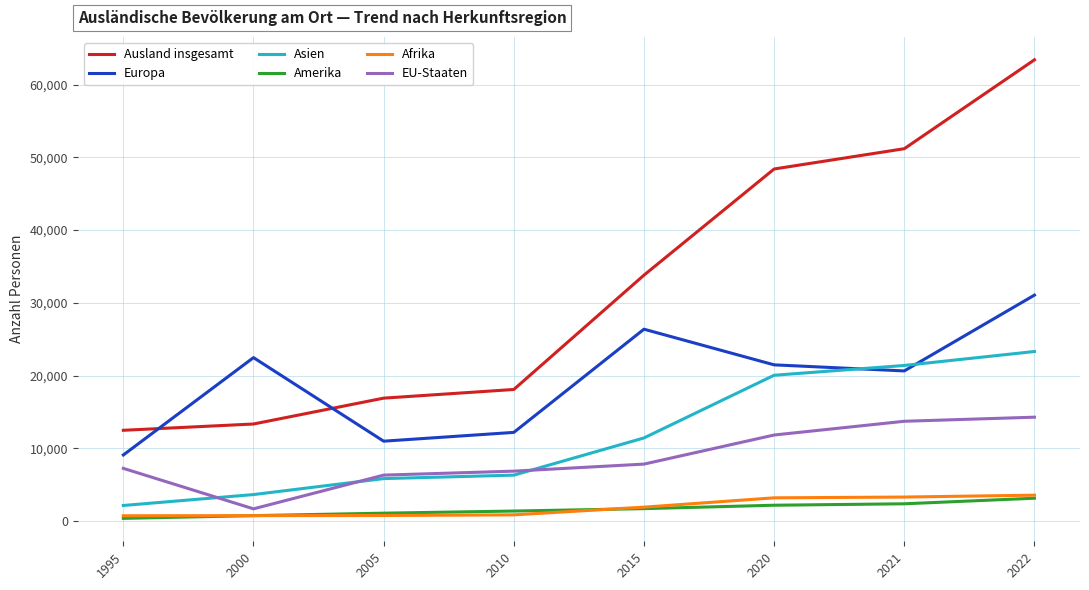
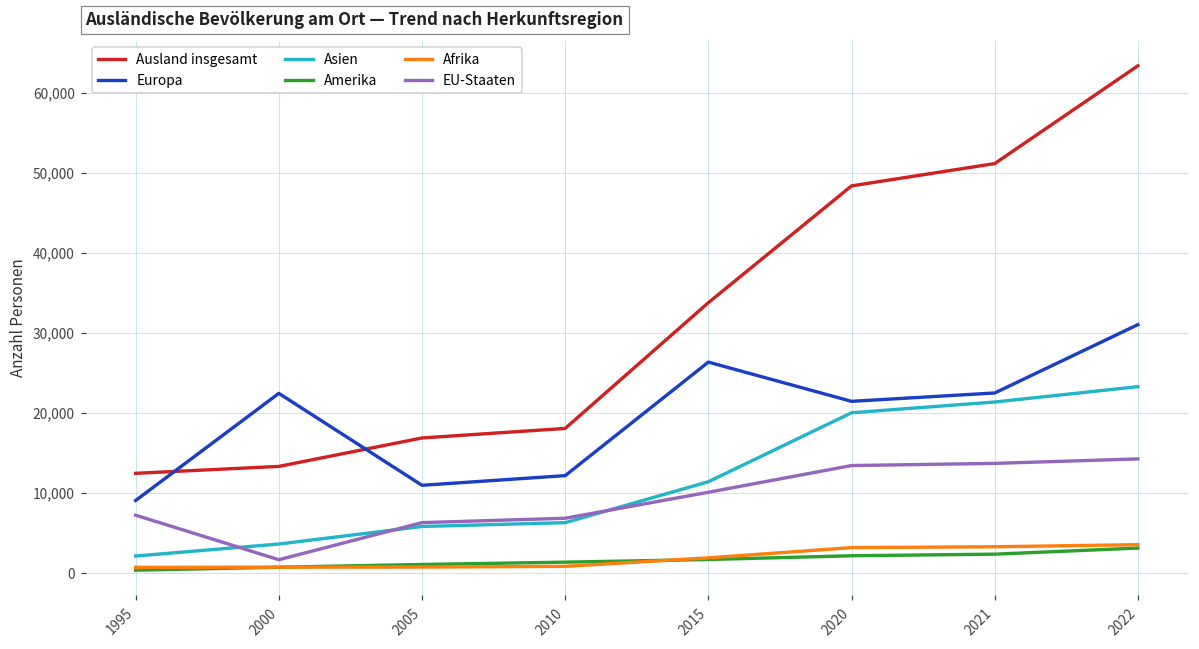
EU-Staaten, 2015: 8,000 -> 10,000
EU-Staaten, 2020: 12,000 -> 13,000
Europa, 2021: 21,000 -> 23,000
